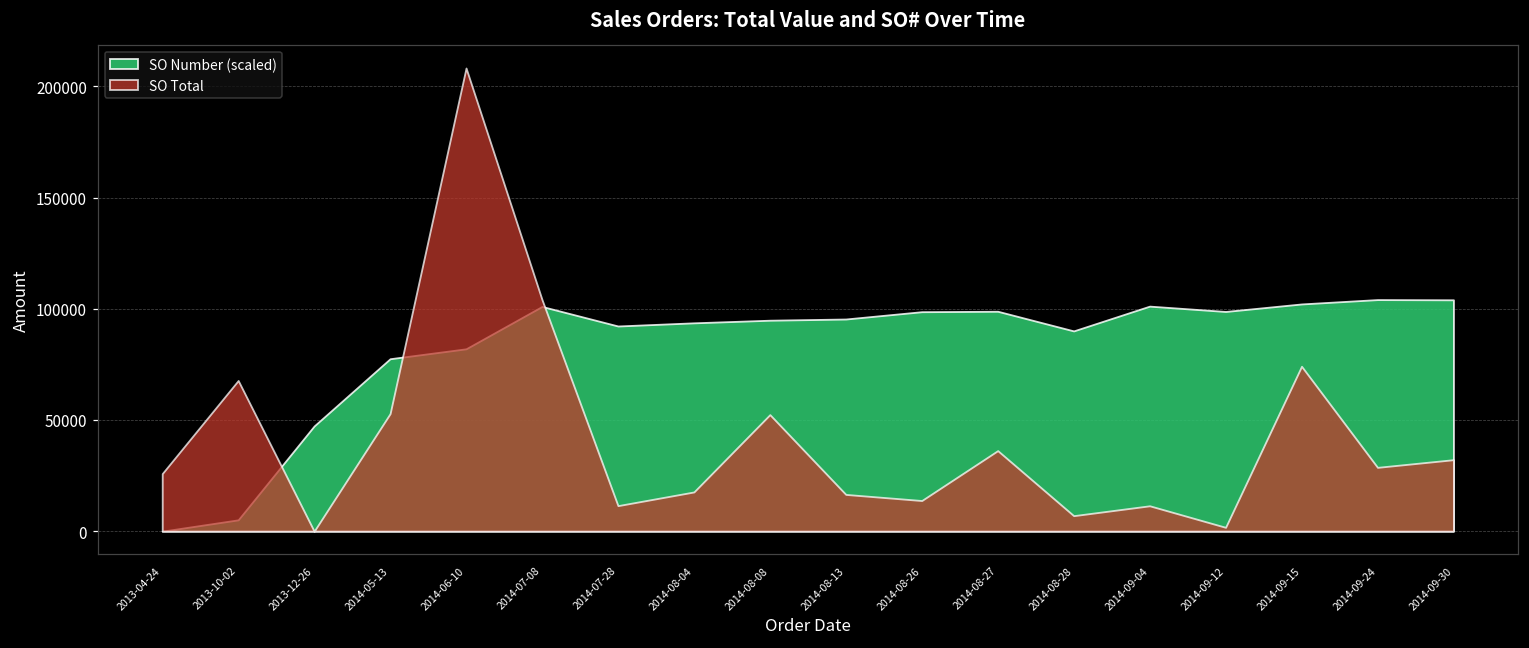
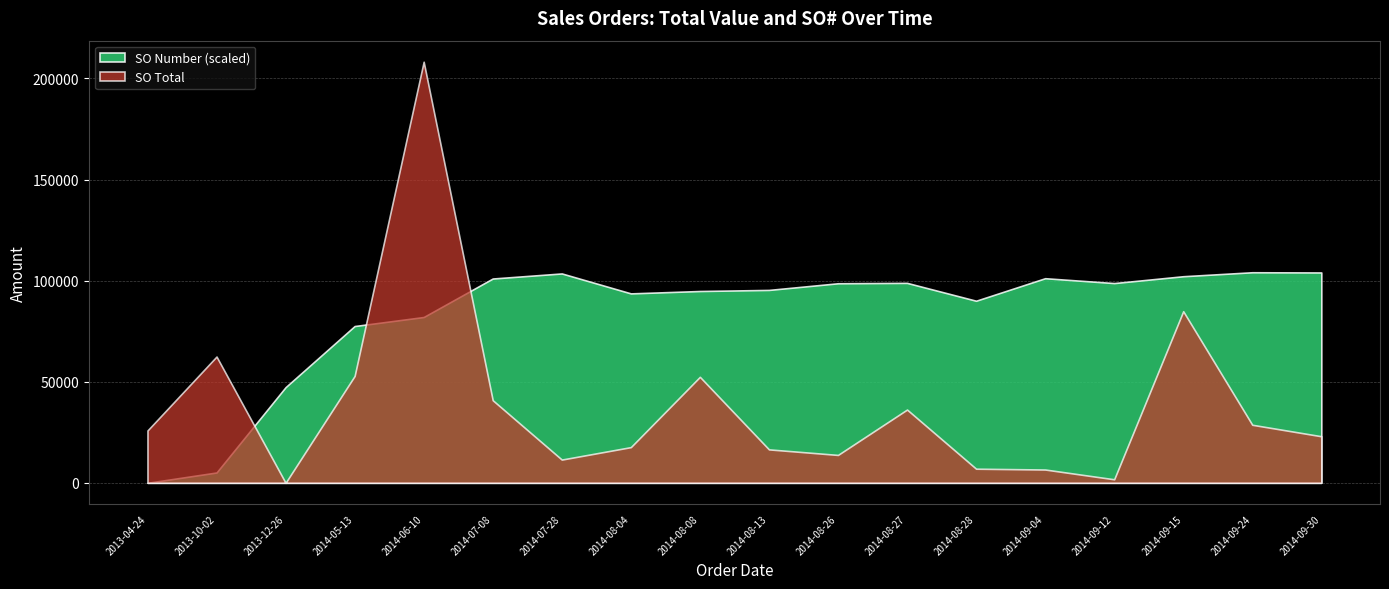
SO Total, 2013-10-02: 68000 -> 62000
SO Total, 2014-07-08: 104000 -> 41000
SO Number (scaled), 2014-07-28: 92000 -> 104000
SO Total, 2014-09-04: 11000 -> 7000
SO Total, 2014-09-15: 74000 -> 85000
SO Total, 2014-09-30: 32000 -> 23000
